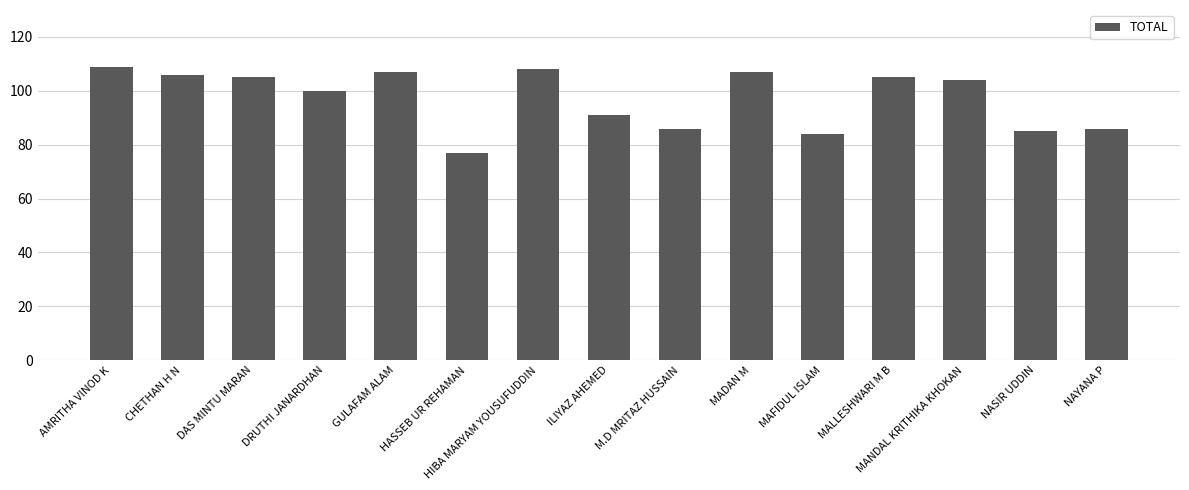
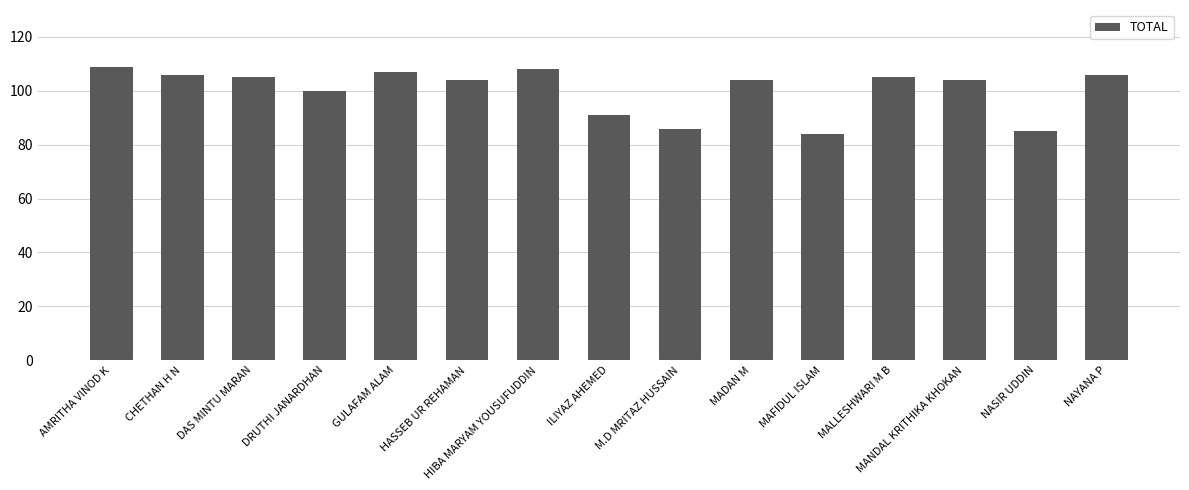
HASSEB UR REHAMAN: 77 -> 104
MADAN M: 107 -> 104
NAYANA P: 86 -> 106
